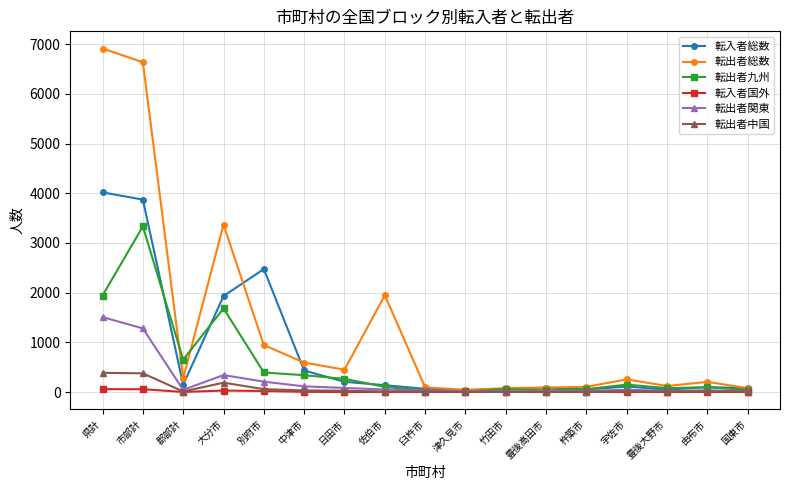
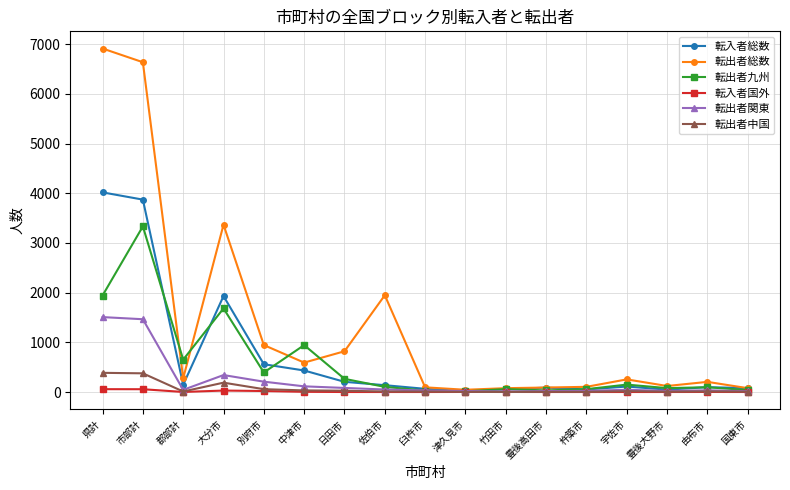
転出者関東, 市部計: 1300 -> 1500
転入者総数, 別府市: 2500 -> 600
転出者九州, 中津市: 300 -> 900
転出者総数, 日田市: 400 -> 800
